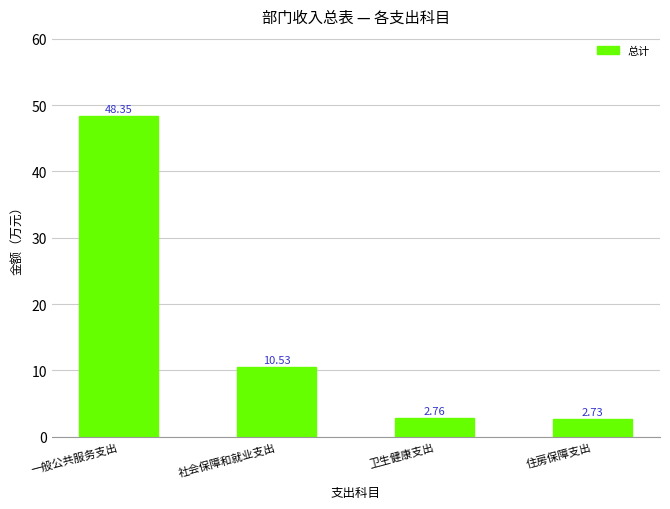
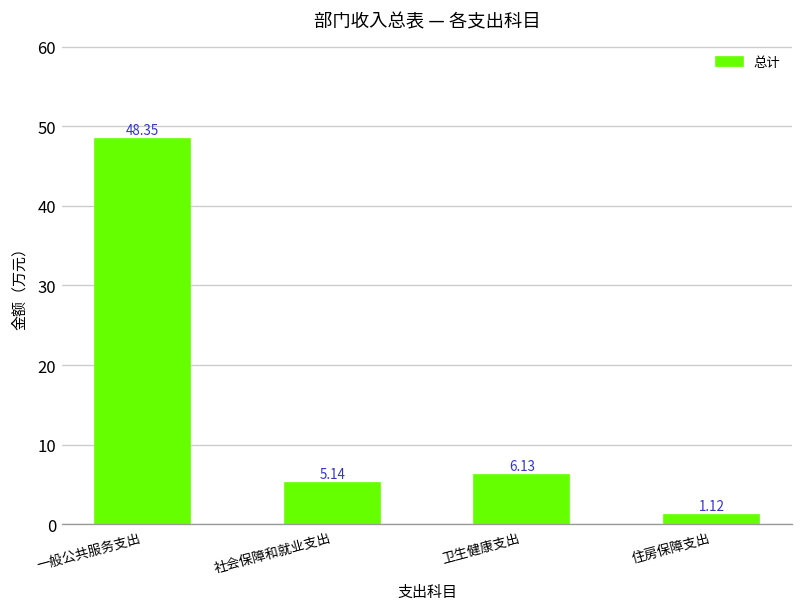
社会保障和就业支出: 10.53 -> 5.14
卫生健康支出: 2.76 -> 6.13
住房保障支出: 2.73 -> 1.12
